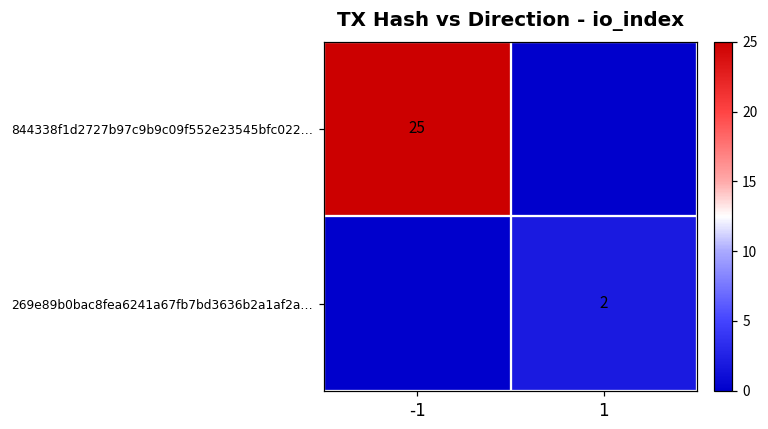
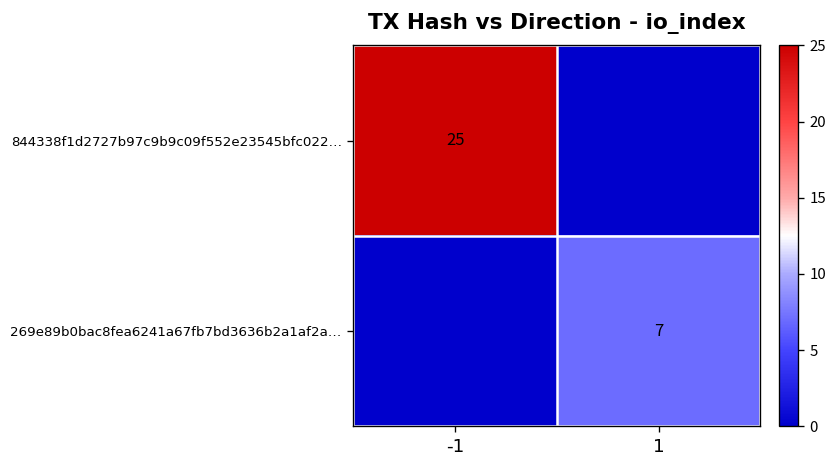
269e89b0bac8fea6241a67fb7bd3636b2a1af2a…, 1: 2 -> 7
